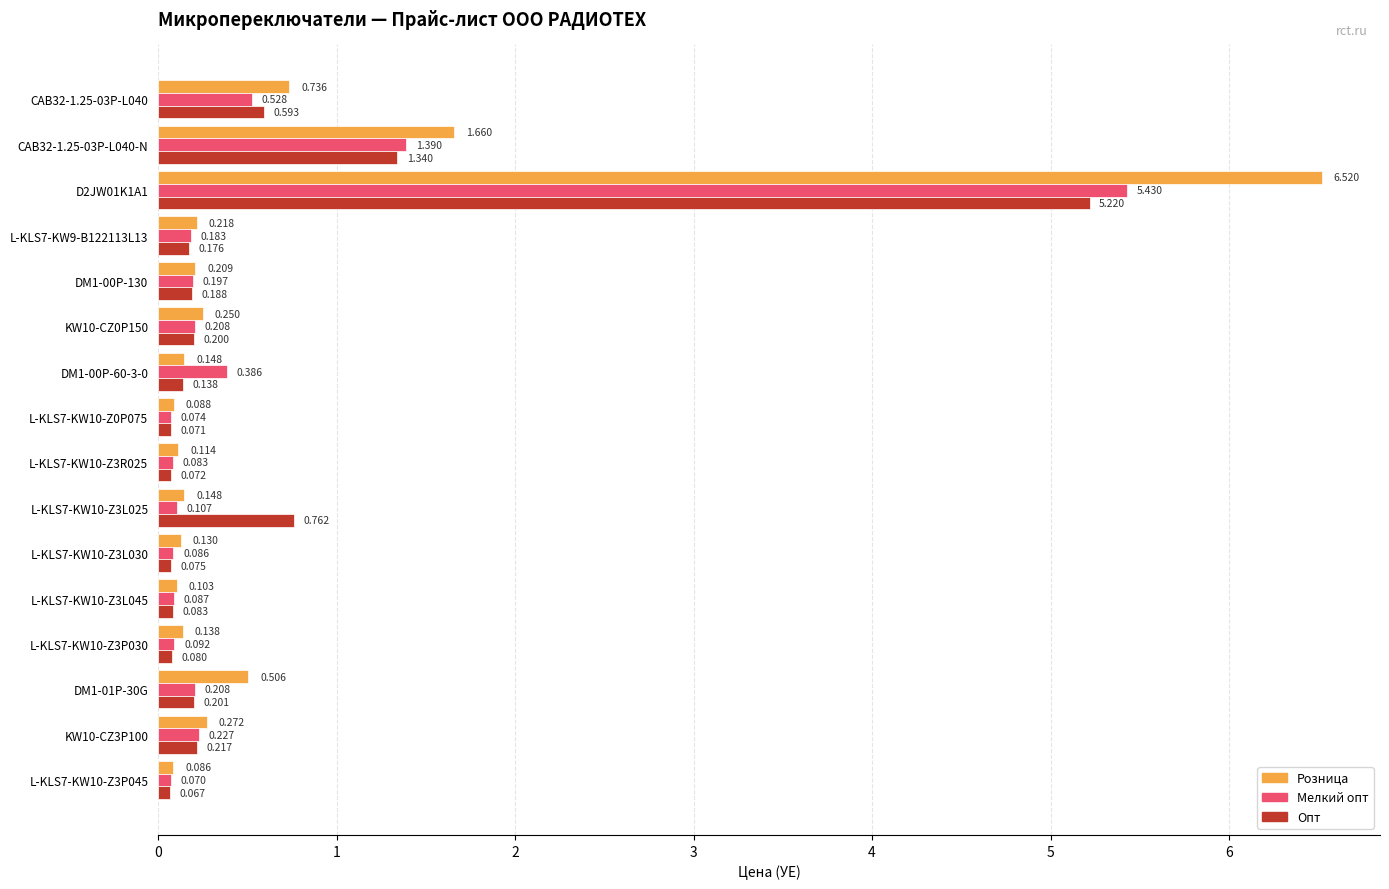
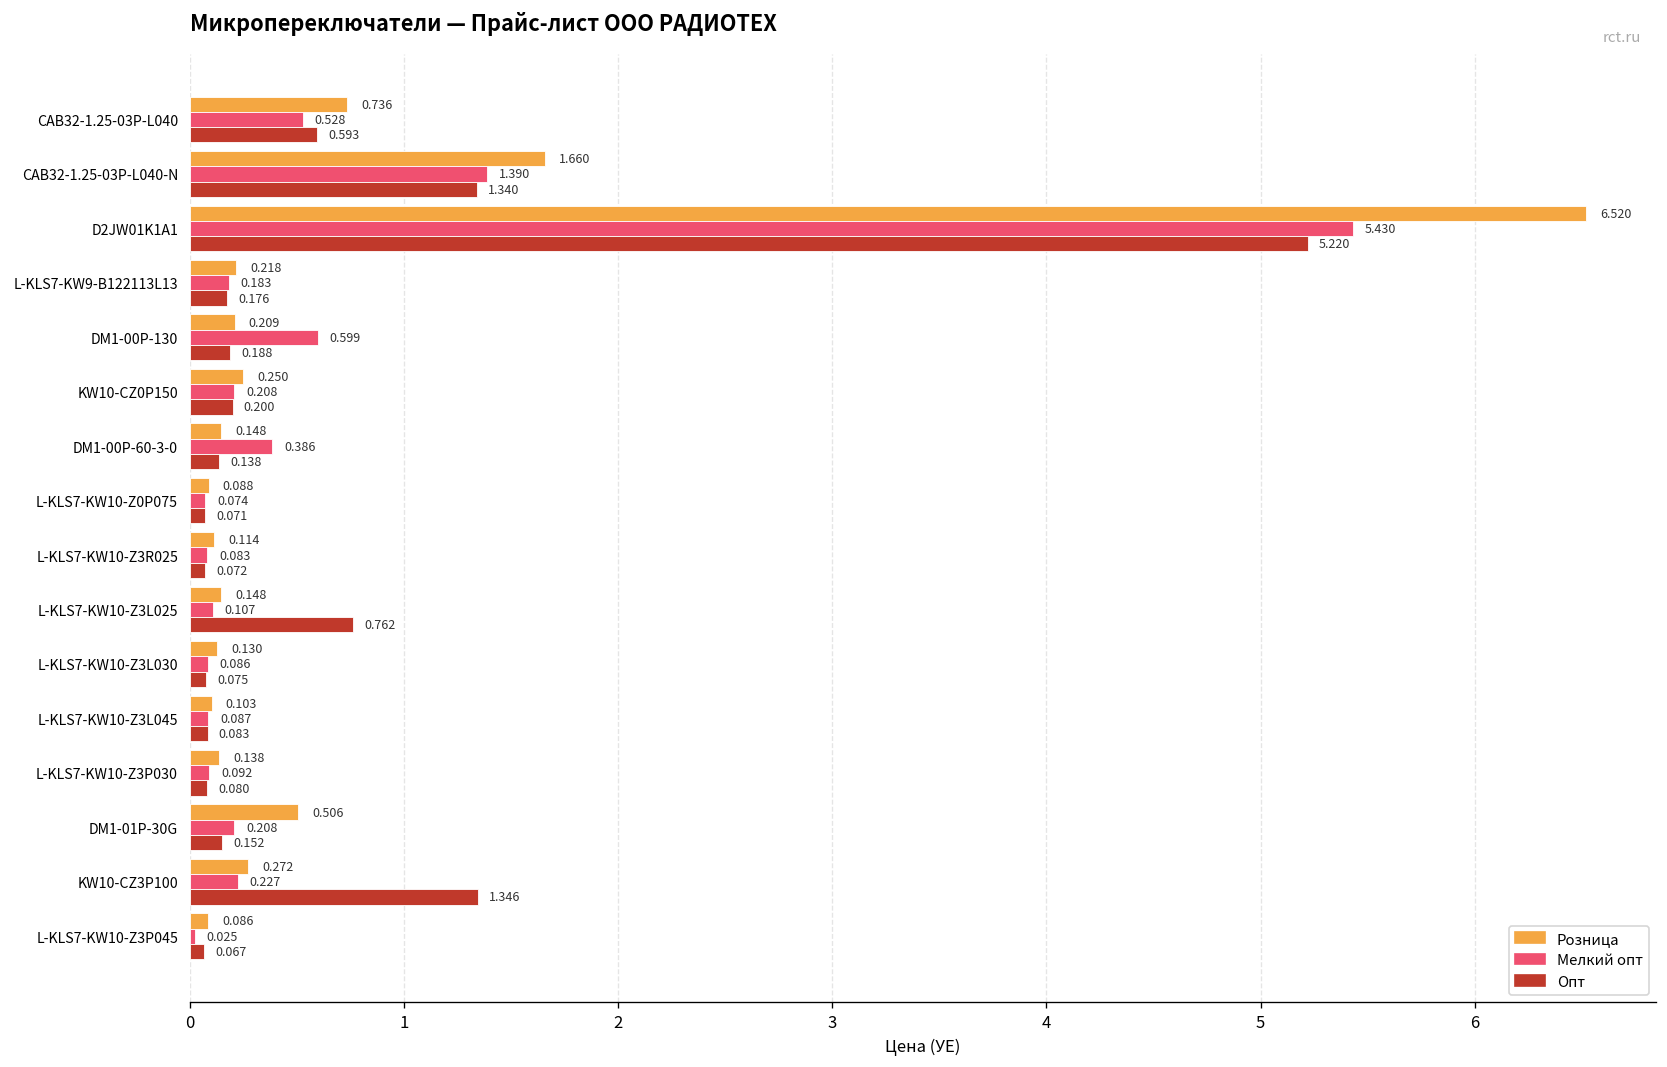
Мелкий опт, DM1-00P-130: 0.197 -> 0.599
Опт, DM1-01P-30G: 0.201 -> 0.152
Опт, KW10-CZ3P100: 0.217 -> 1.346
Мелкий опт, L-KLS7-KW10-Z3P045: 0.070 -> 0.025
